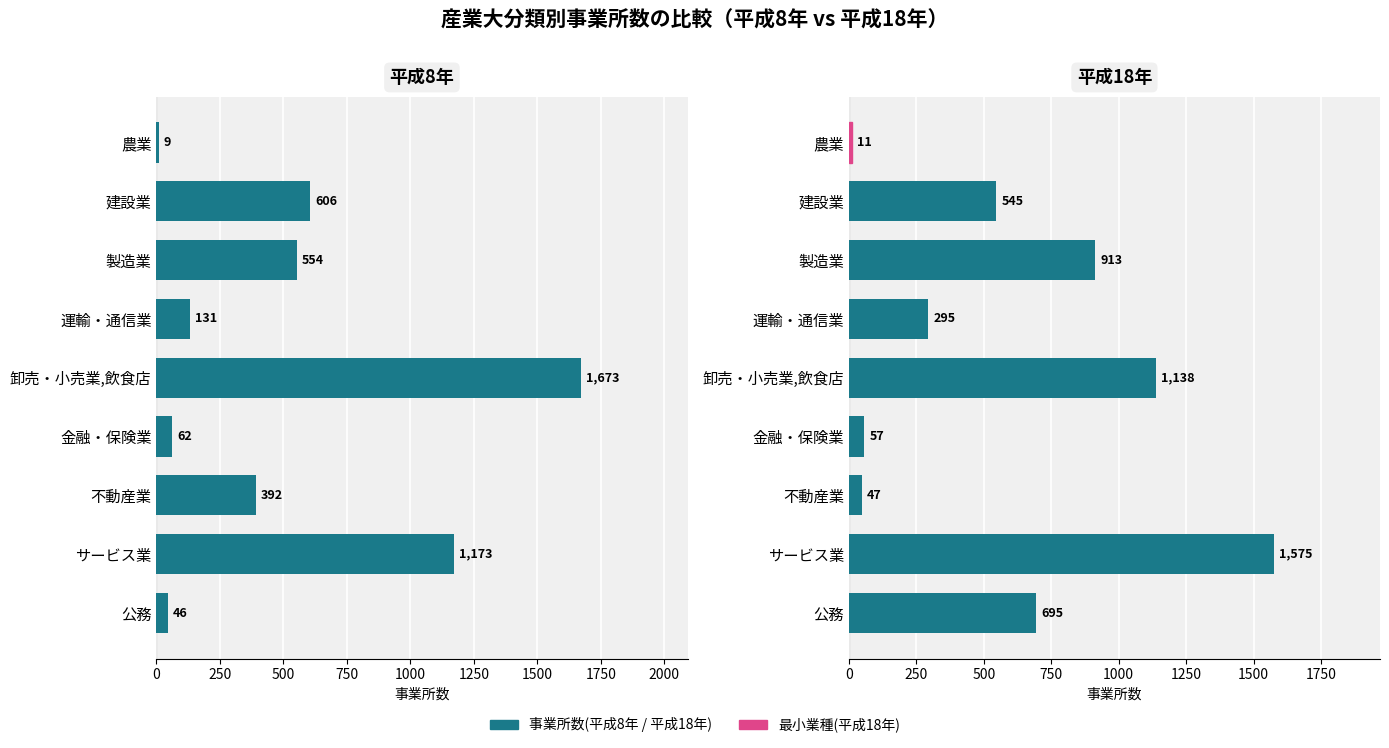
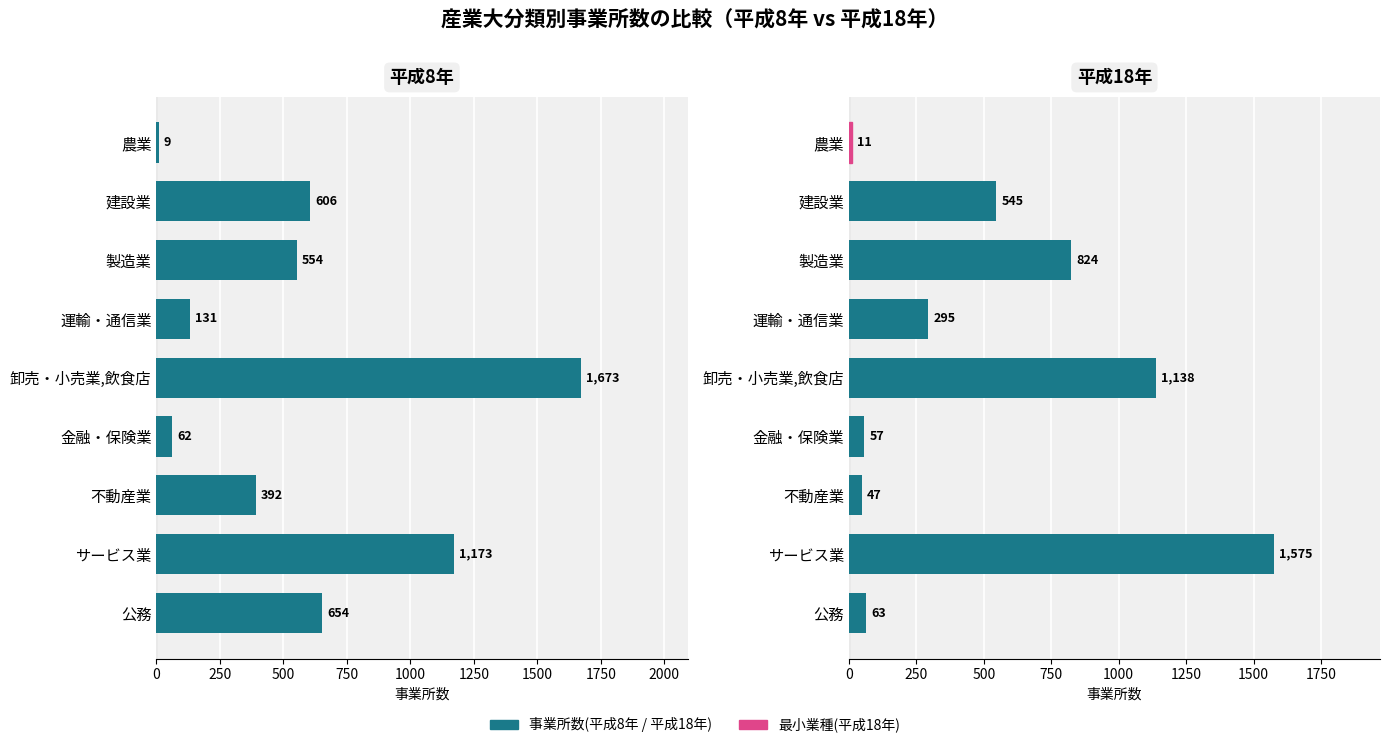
平成8年, 公務: 46 -> 654
平成18年, 製造業: 913 -> 824
平成18年, 公務: 695 -> 63
